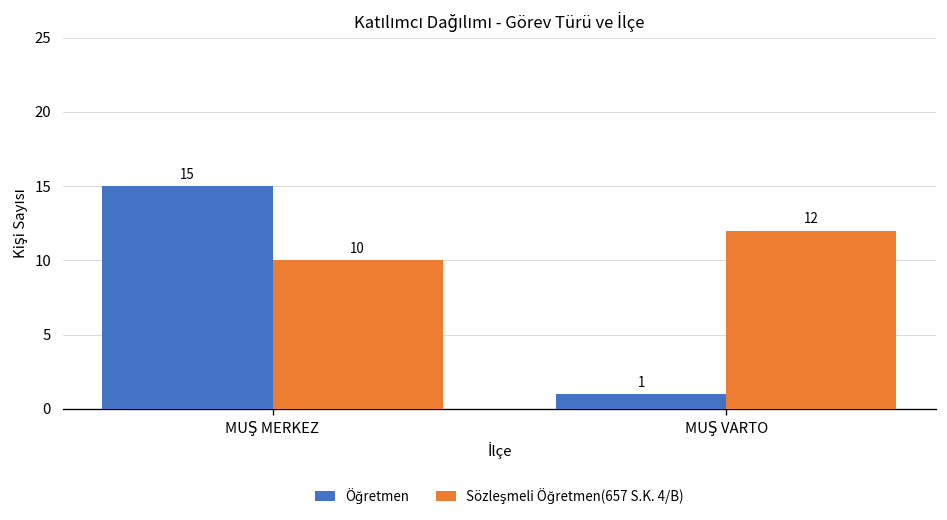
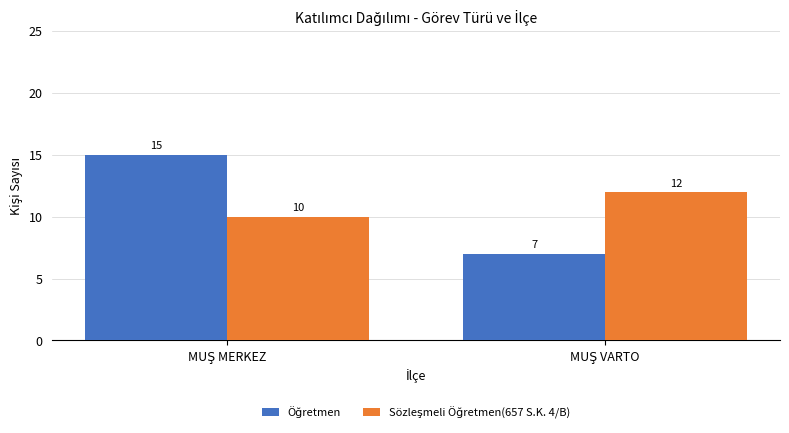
Öğretmen, MUŞ VARTO: 1 -> 7
